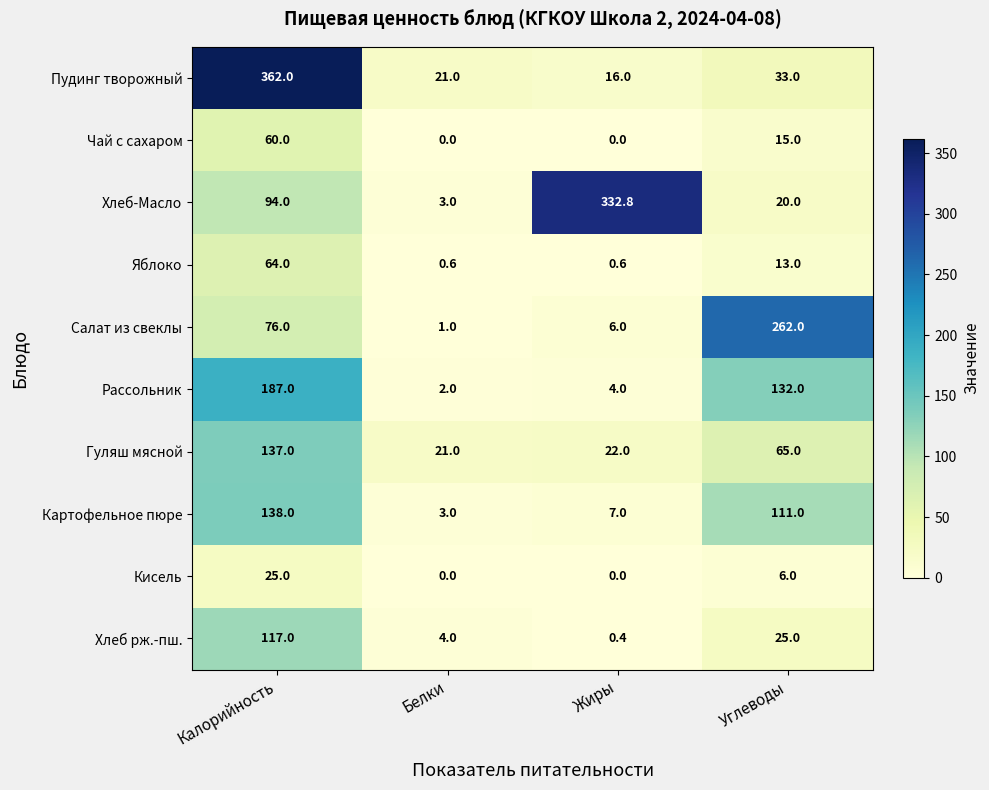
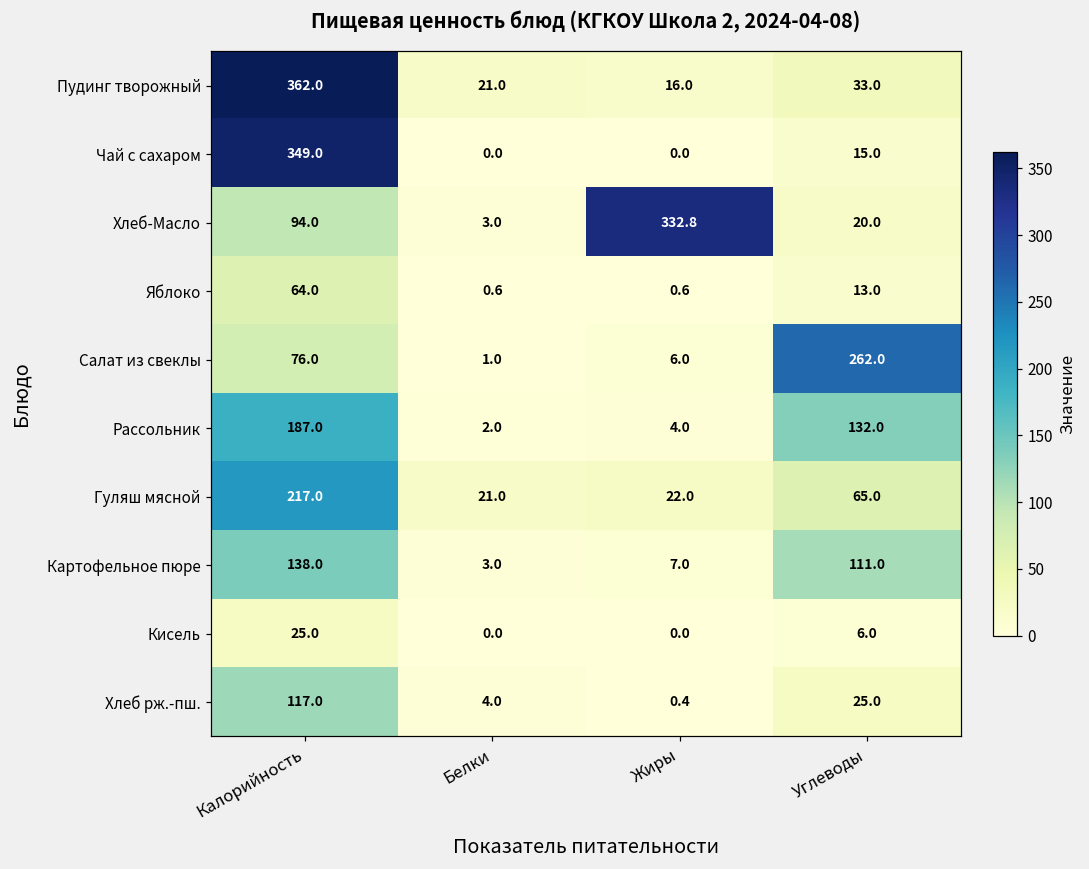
Чай с сахаром, Калорийность: 60.0 -> 349.0
Гуляш мясной, Калорийность: 137.0 -> 217.0
